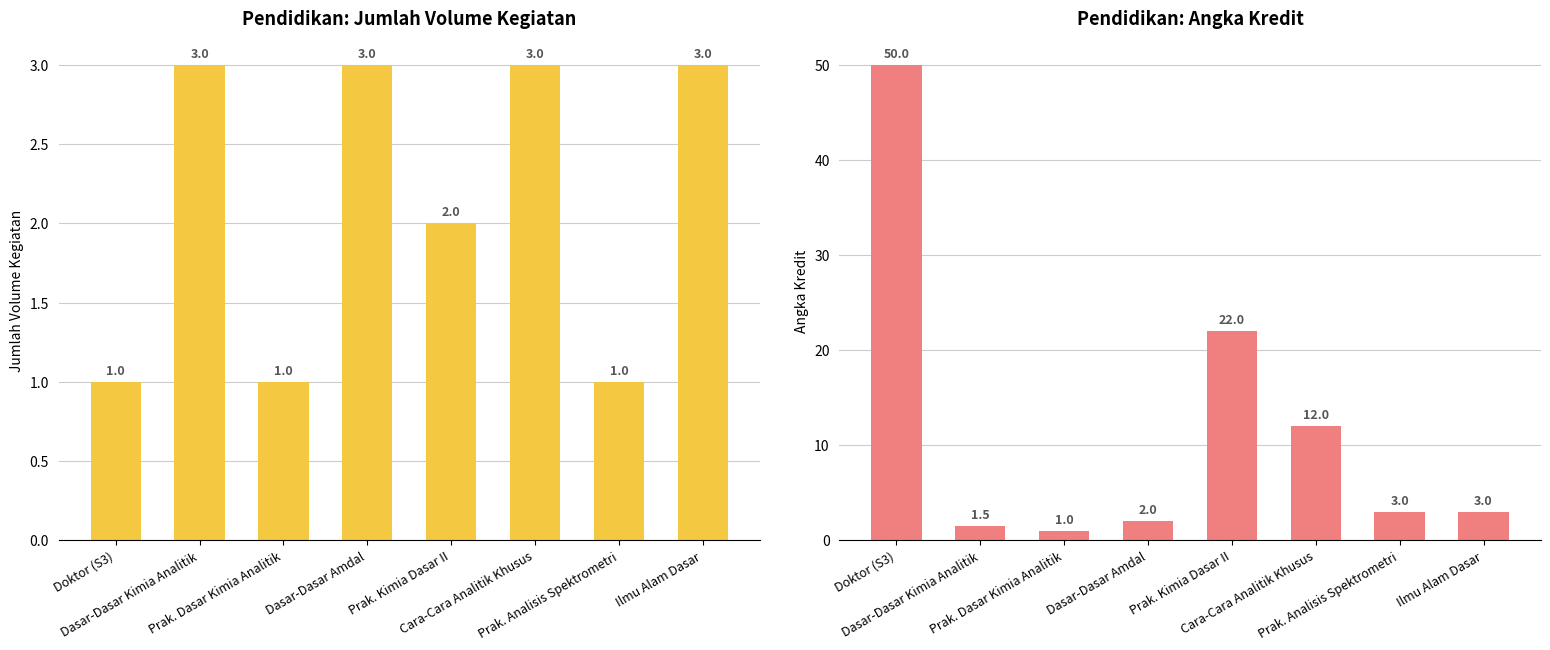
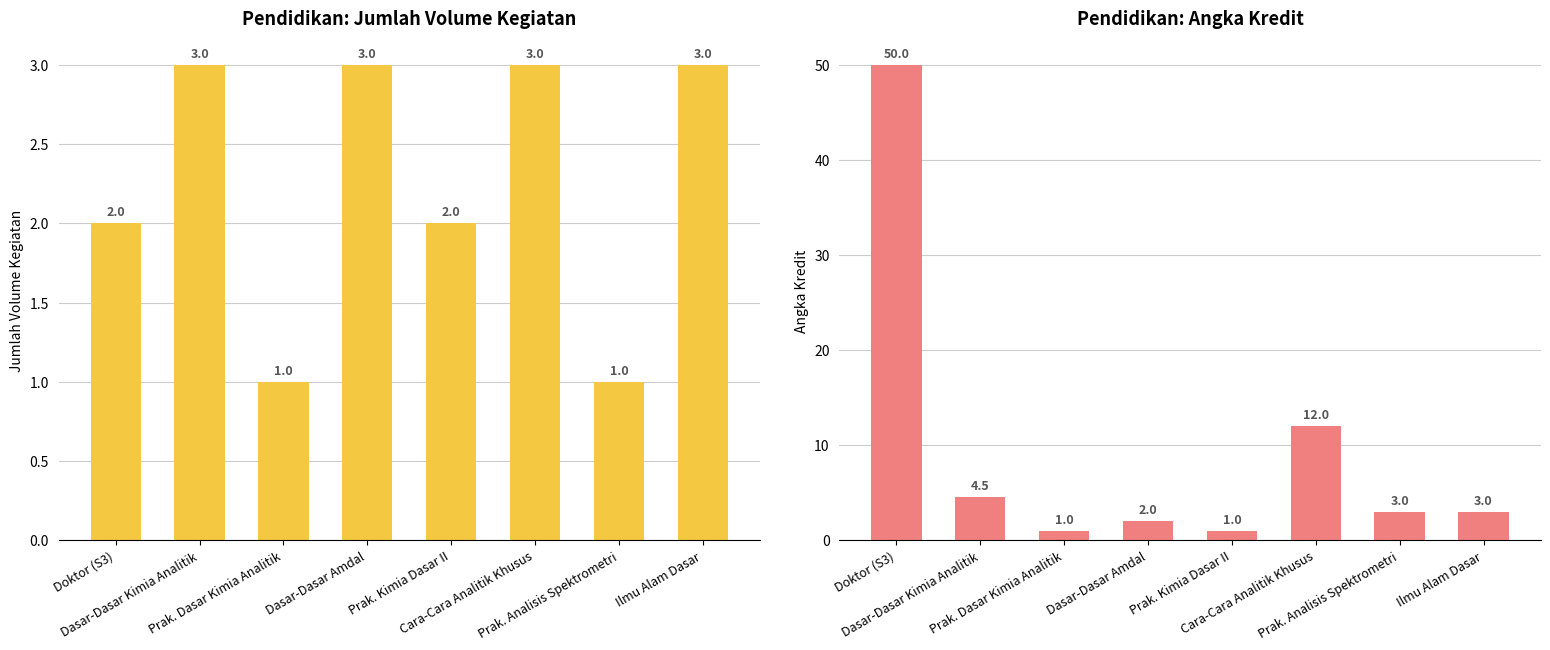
Pendidikan: Jumlah Volume Kegiatan, Doktor (S3): 1.0 -> 2.0
Pendidikan: Angka Kredit, Dasar-Dasar Kimia Analitik: 1.5 -> 4.5
Pendidikan: Angka Kredit, Prak. Kimia Dasar II: 22.0 -> 1.0
